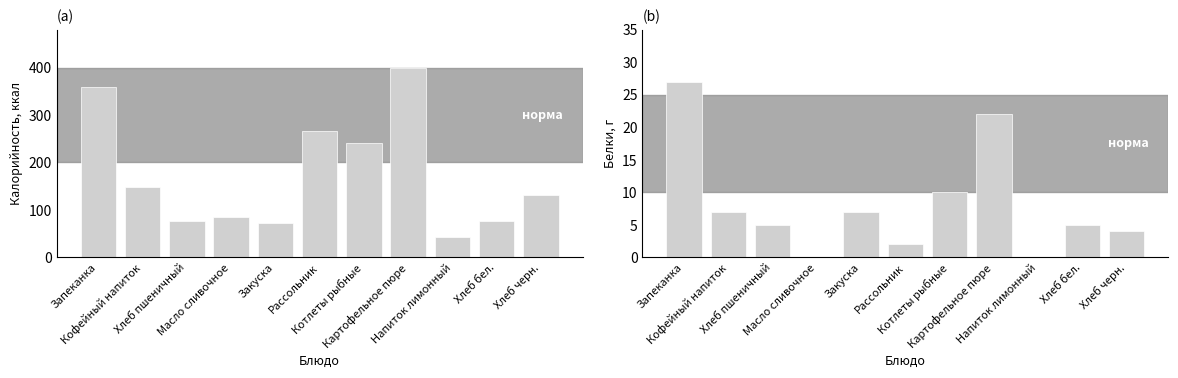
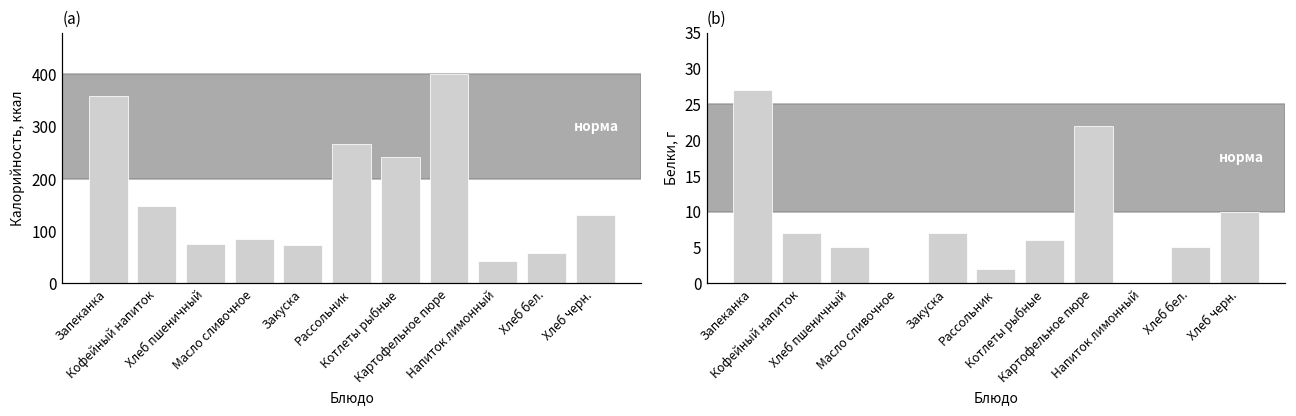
(a), Хлеб бел.: 80 -> 60
(b), Котлеты рыбные: 10 -> 6
(b), Хлеб черн.: 4 -> 10
